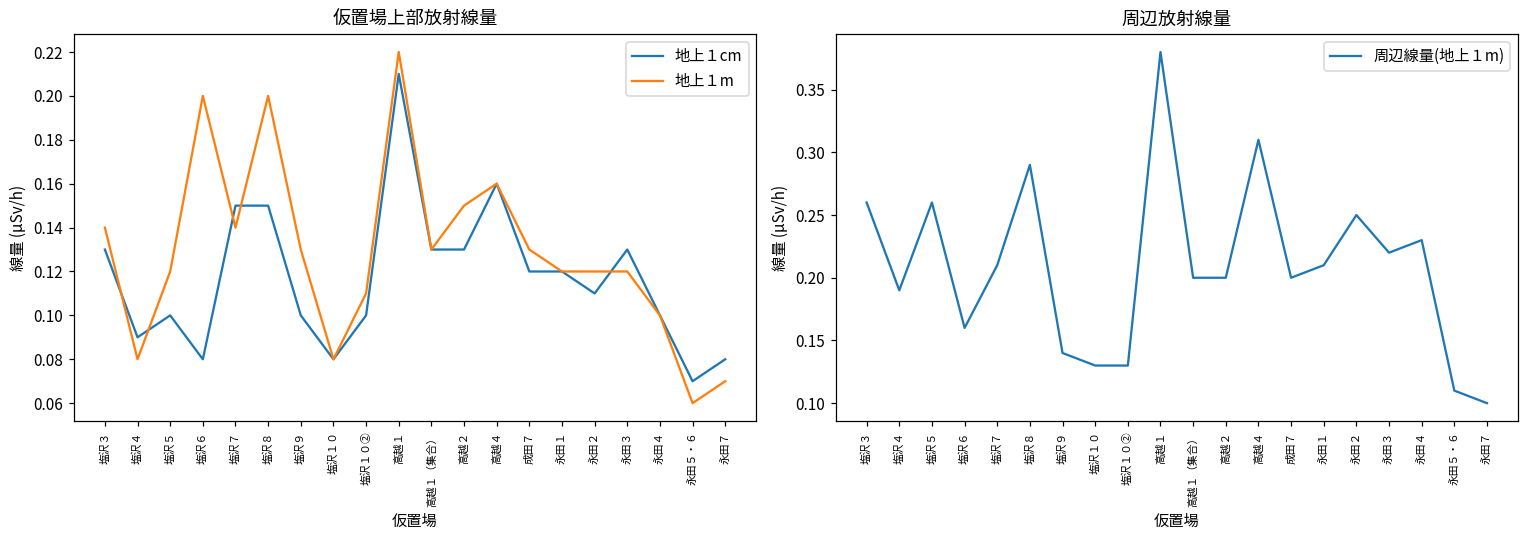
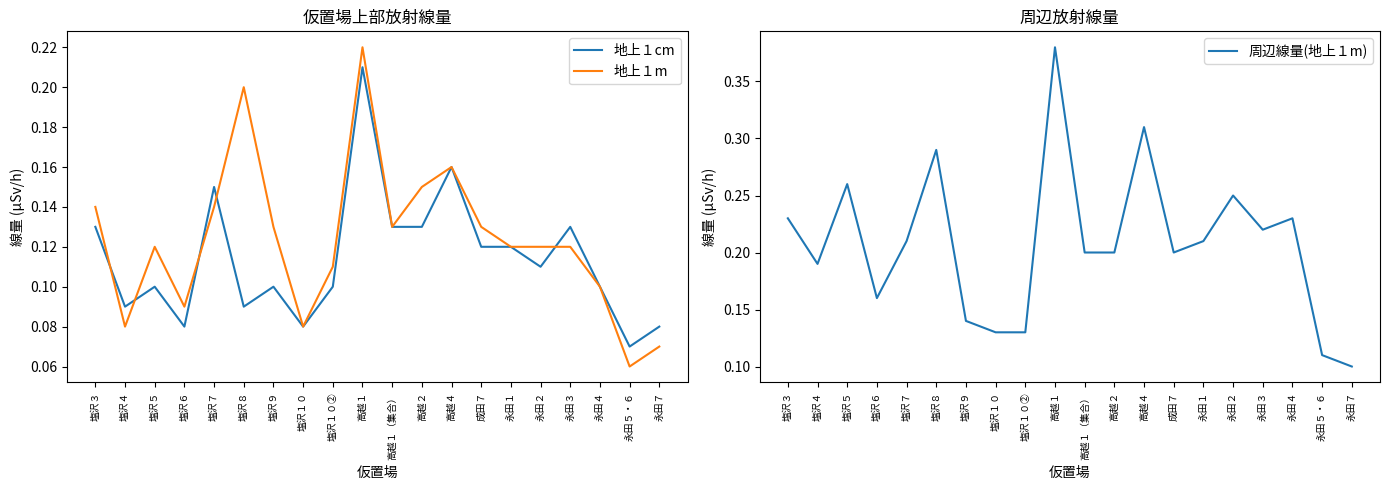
仮置場上部放射線量, 地上１m, 塩沢６: 0.20 -> 0.09
仮置場上部放射線量, 地上１cm, 塩沢８: 0.15 -> 0.09
周辺放射線量, 塩沢３: 0.26 -> 0.23
